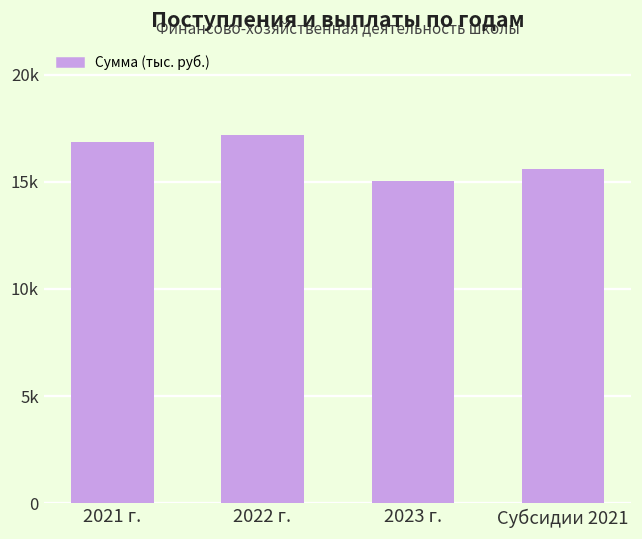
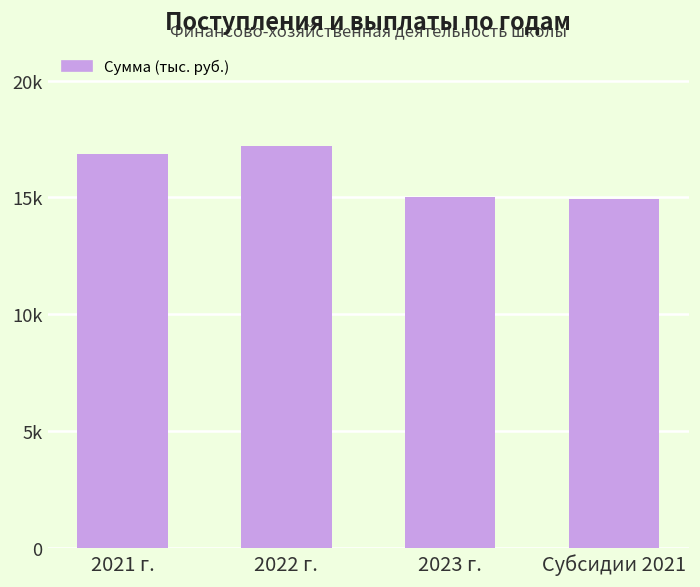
Субсидии 2021: 15600 -> 14900
